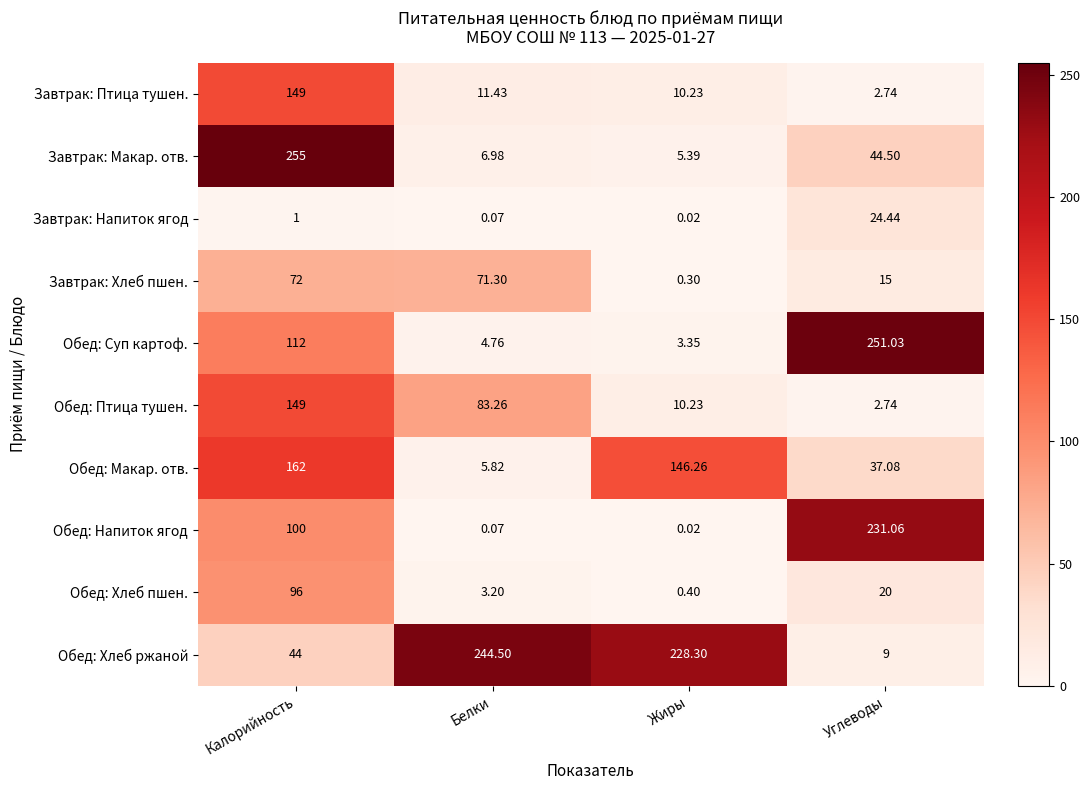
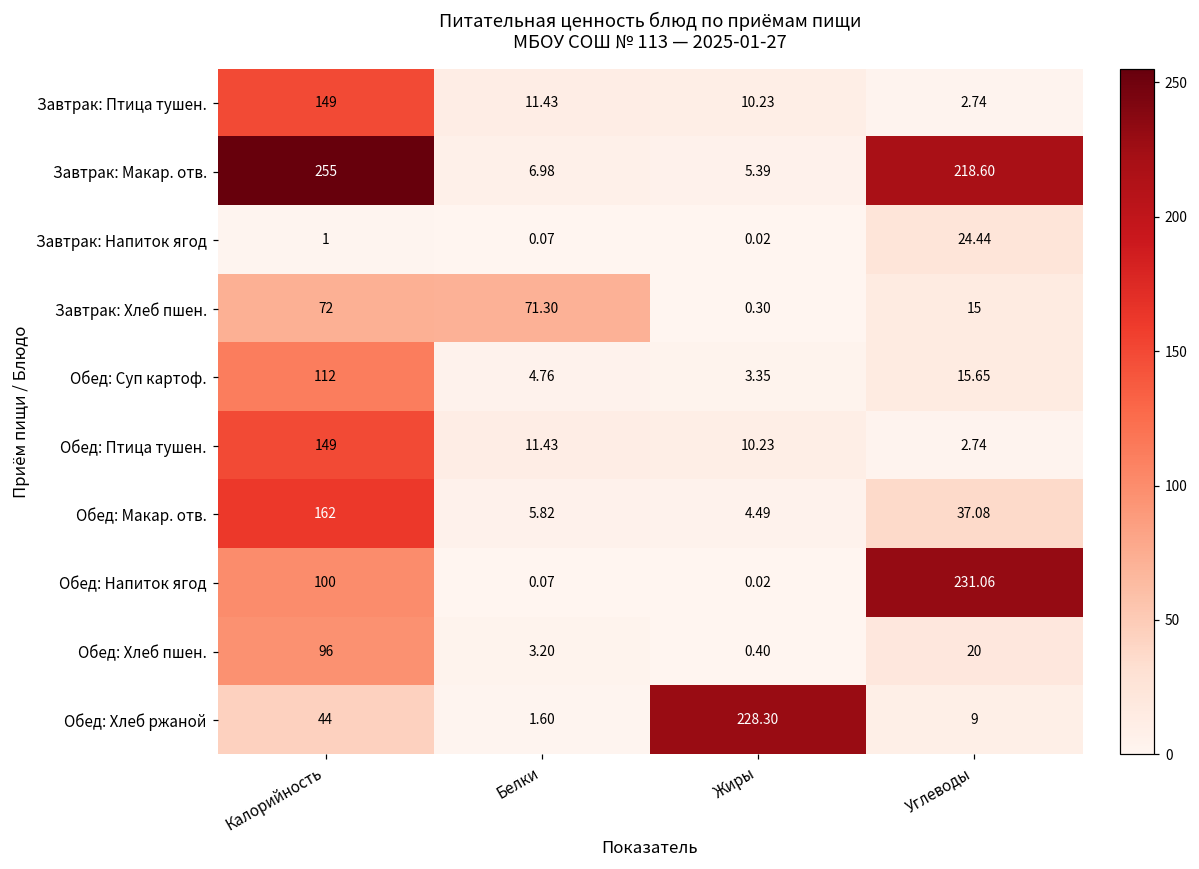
Завтрак: Макар. отв., Углеводы: 44.50 -> 218.60
Обед: Суп картоф., Углеводы: 251.03 -> 15.65
Обед: Птица тушен., Белки: 83.26 -> 11.43
Обед: Макар. отв., Жиры: 146.26 -> 4.49
Обед: Хлеб ржаной, Белки: 244.50 -> 1.60
